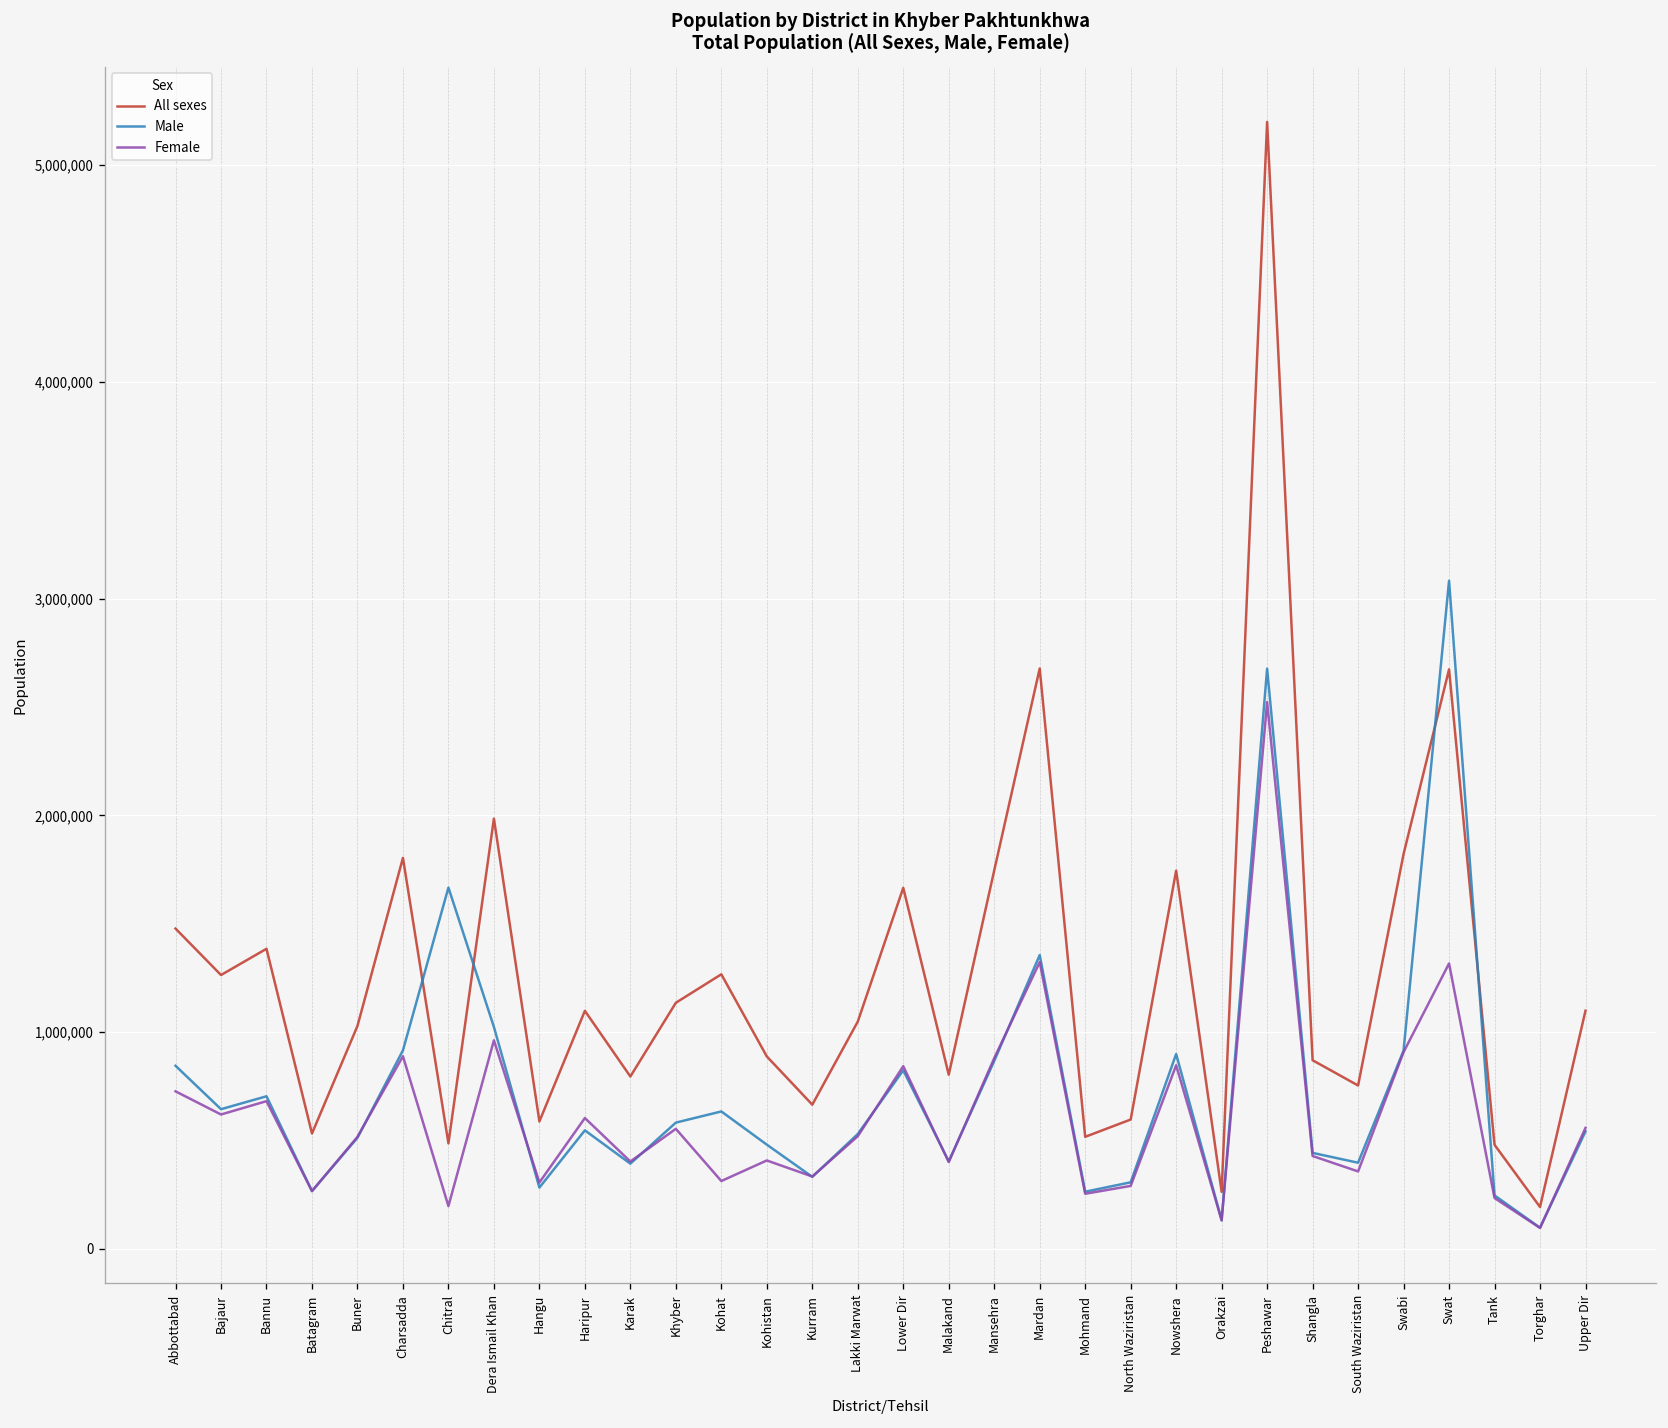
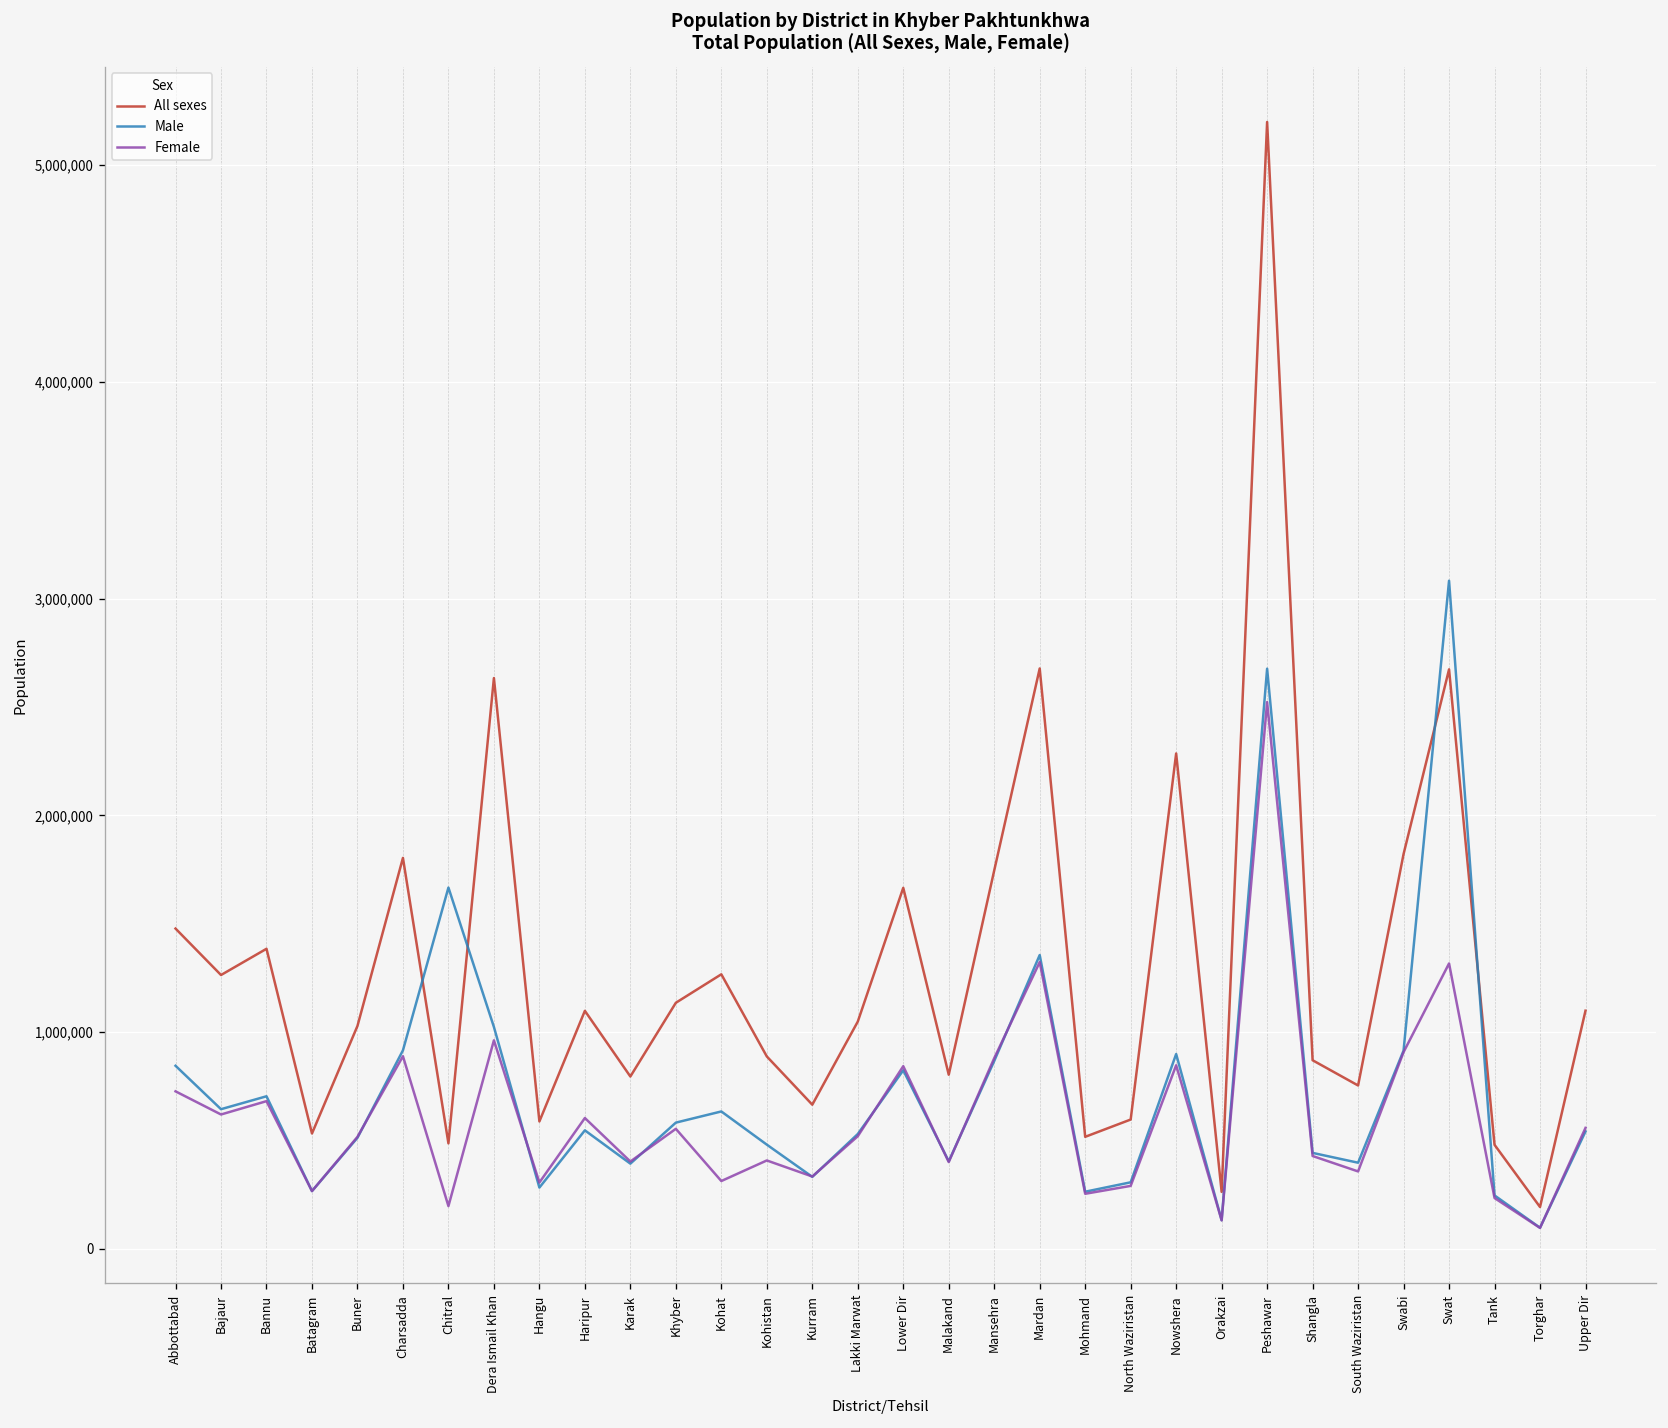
All sexes, Dera Ismail Khan: 1,980,000 -> 2,630,000
All sexes, Nowshera: 1,740,000 -> 2,290,000
